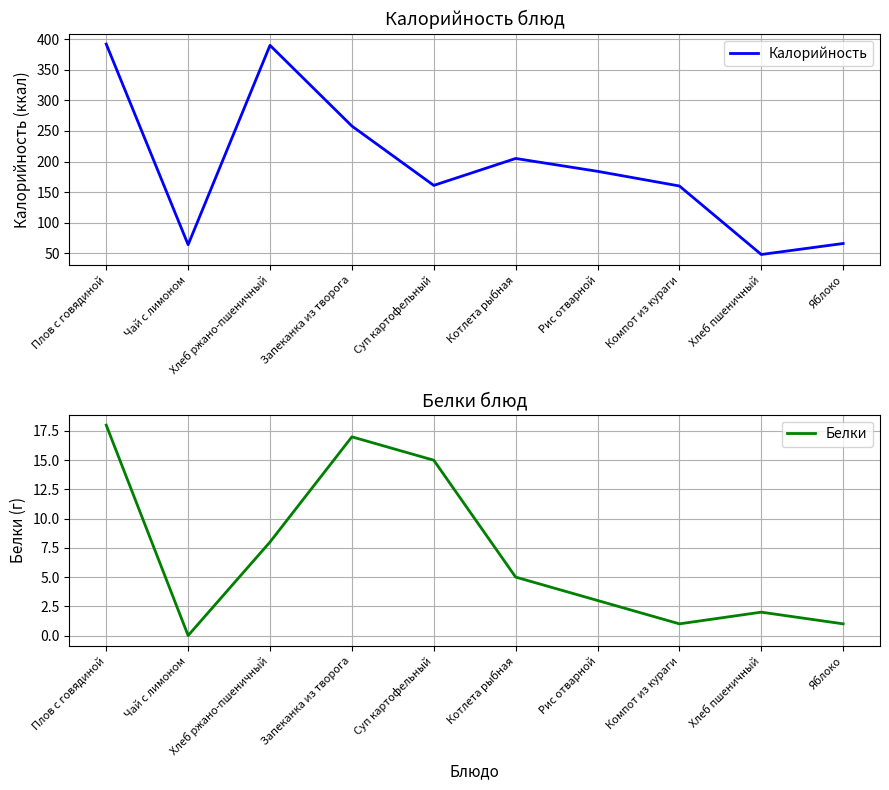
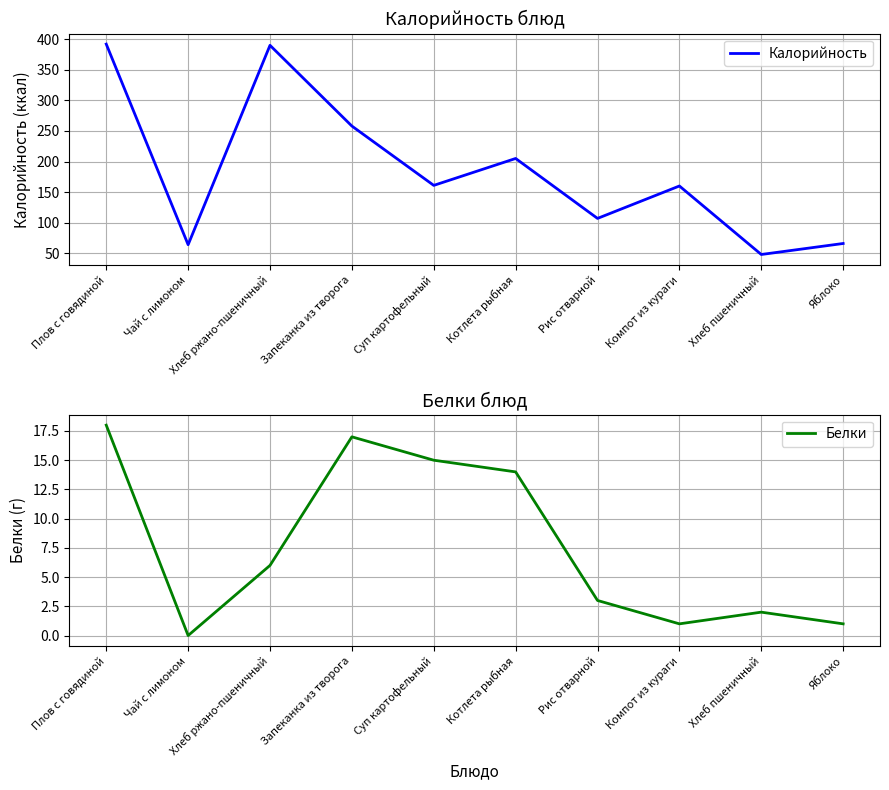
Калорийность блюд, Рис отварной: 180 -> 110
Белки блюд, Хлеб ржано-пшеничный: 8 -> 6
Белки блюд, Котлета рыбная: 5 -> 14
